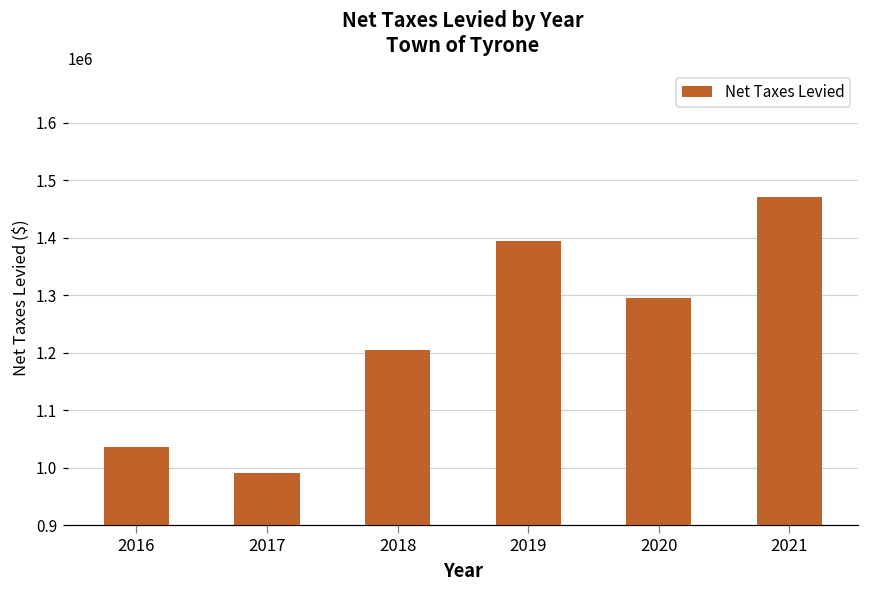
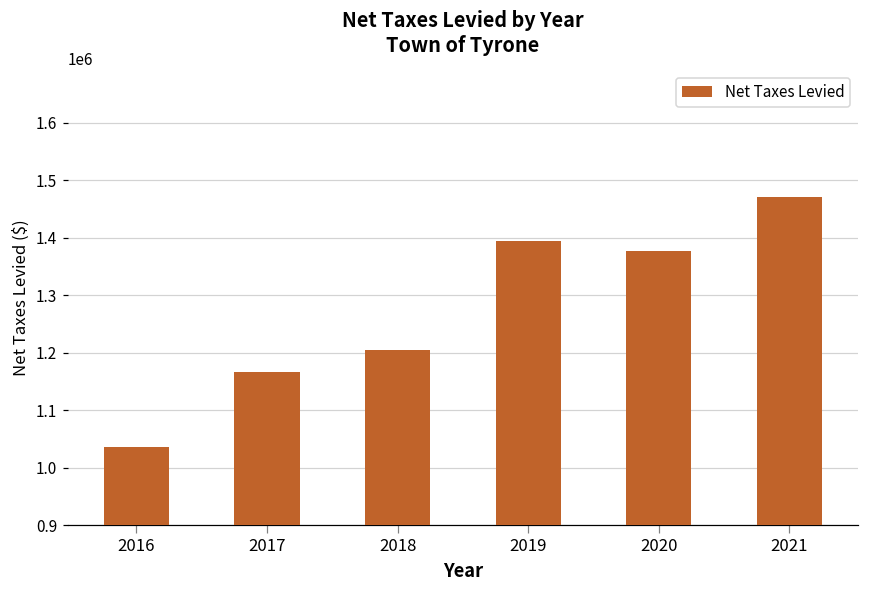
2017: 990000 -> 1170000
2020: 1300000 -> 1380000
